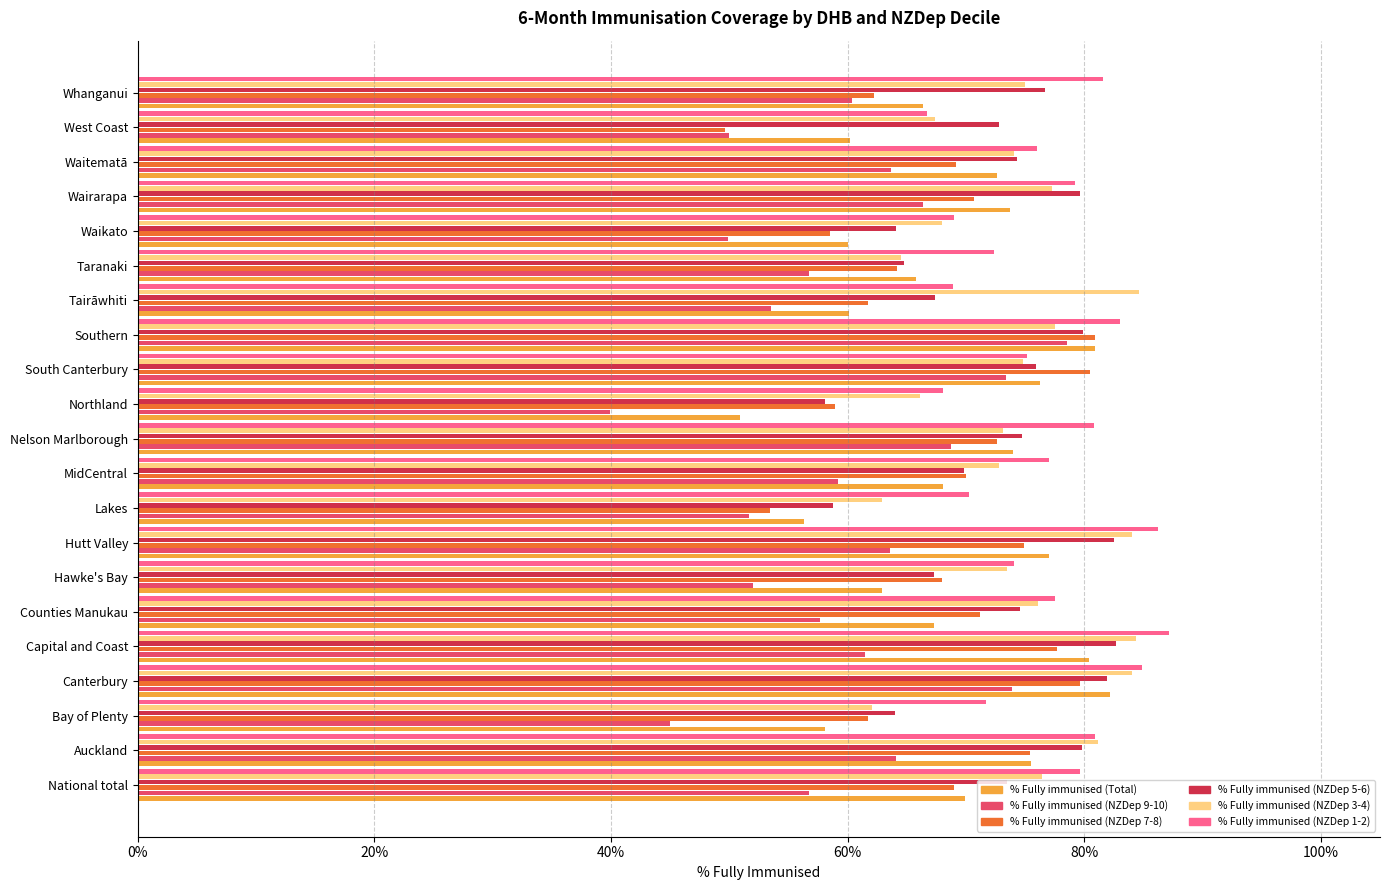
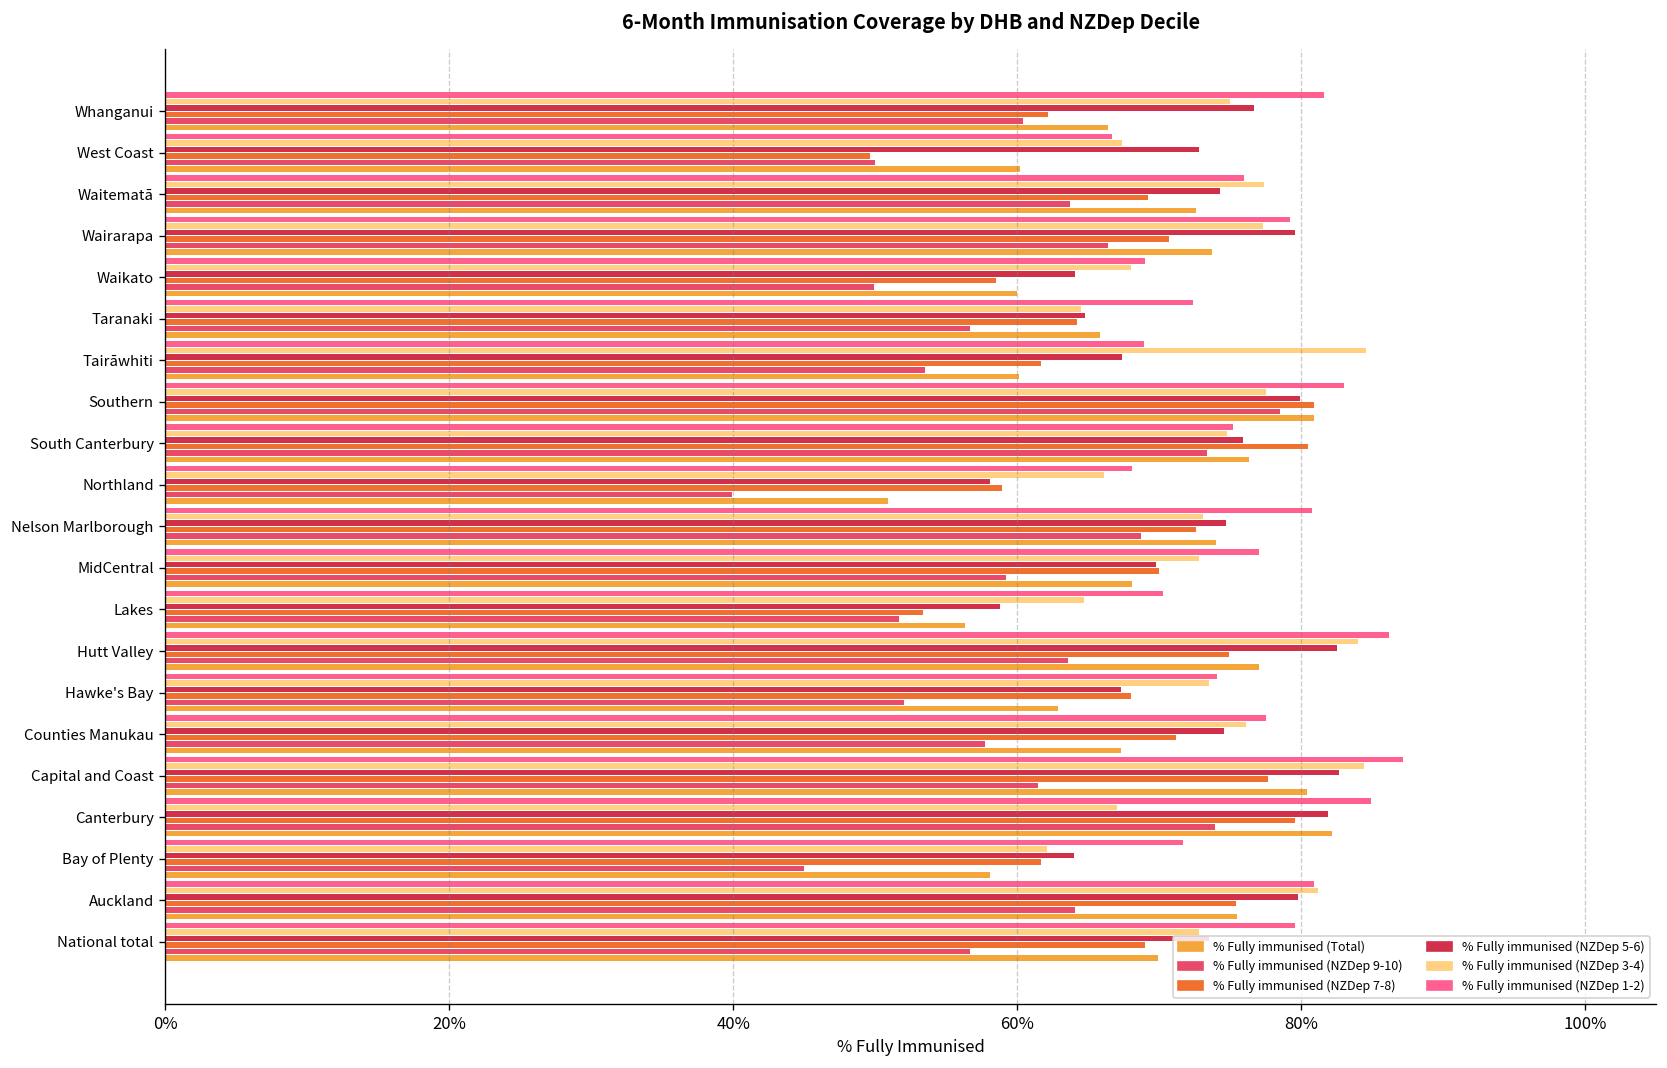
% Fully immunised (NZDep 3-4), Waitematā: 74.1% -> 77.4%
% Fully immunised (NZDep 3-4), Lakes: 62.9% -> 64.7%
% Fully immunised (NZDep 3-4), Canterbury: 84.0% -> 67.0%
% Fully immunised (NZDep 3-4), National total: 76.4% -> 72.8%
